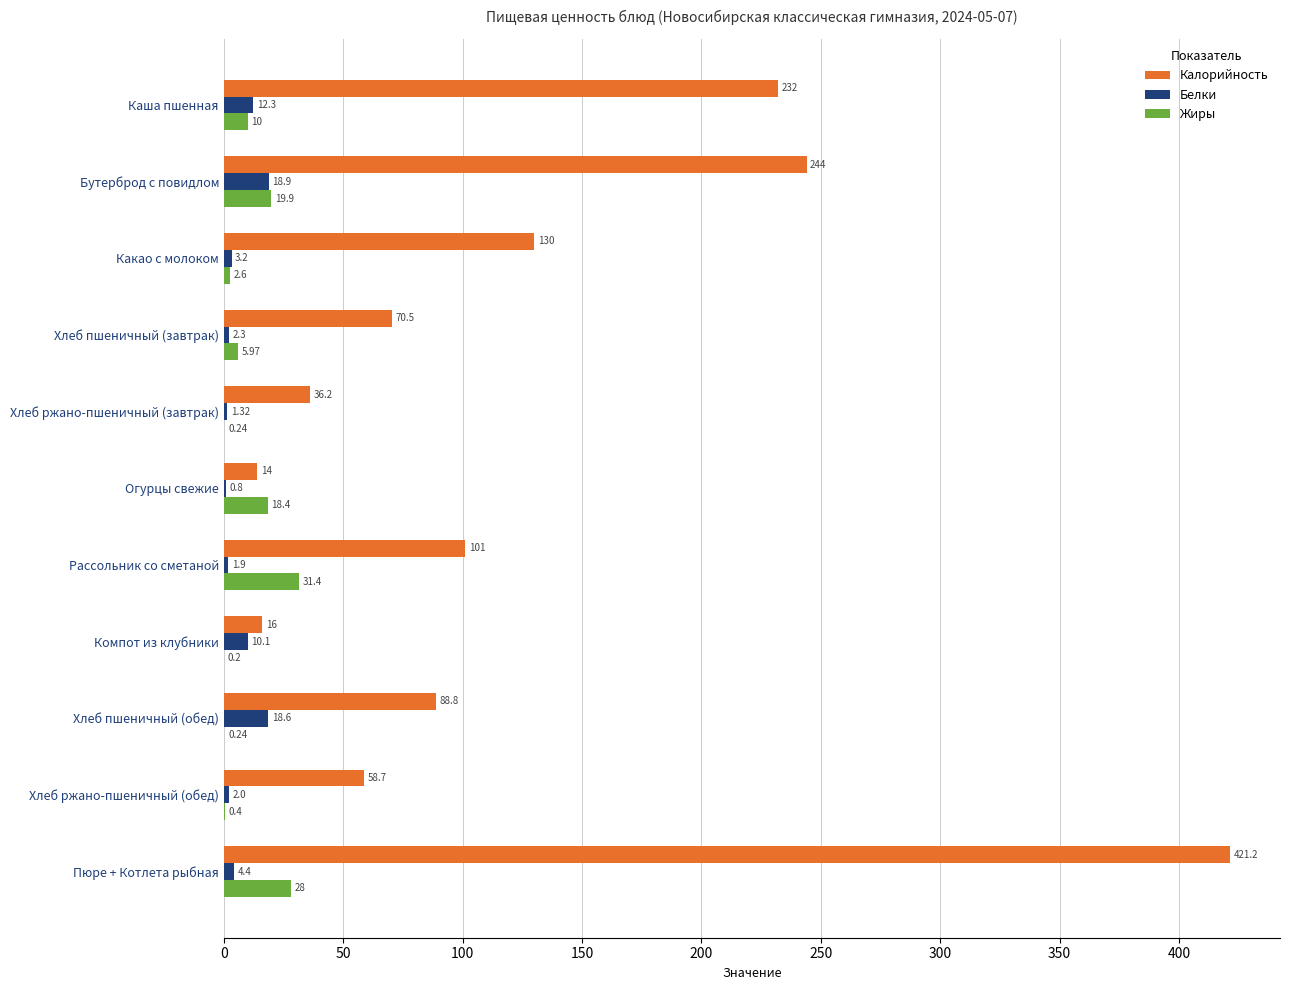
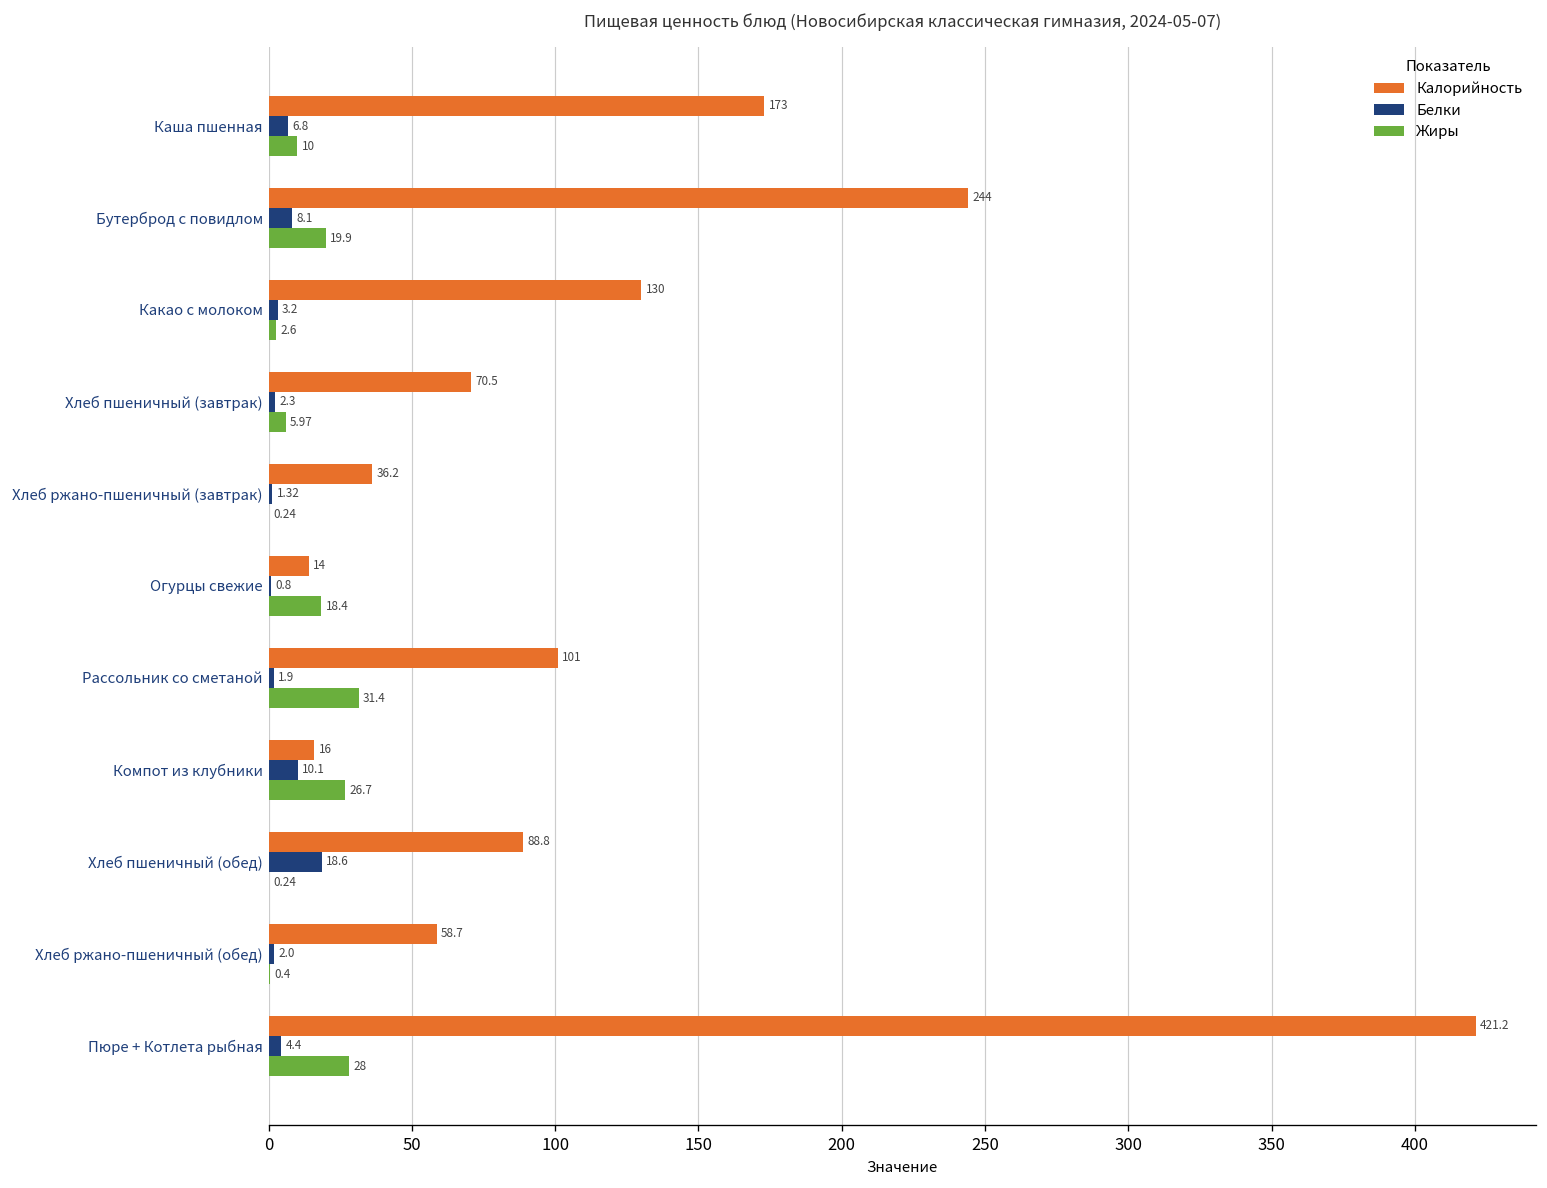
Калорийность, Каша пшенная: 232 -> 173
Белки, Каша пшенная: 12.3 -> 6.8
Белки, Бутерброд с повидлом: 18.9 -> 8.1
Жиры, Компот из клубники: 0.2 -> 26.7
